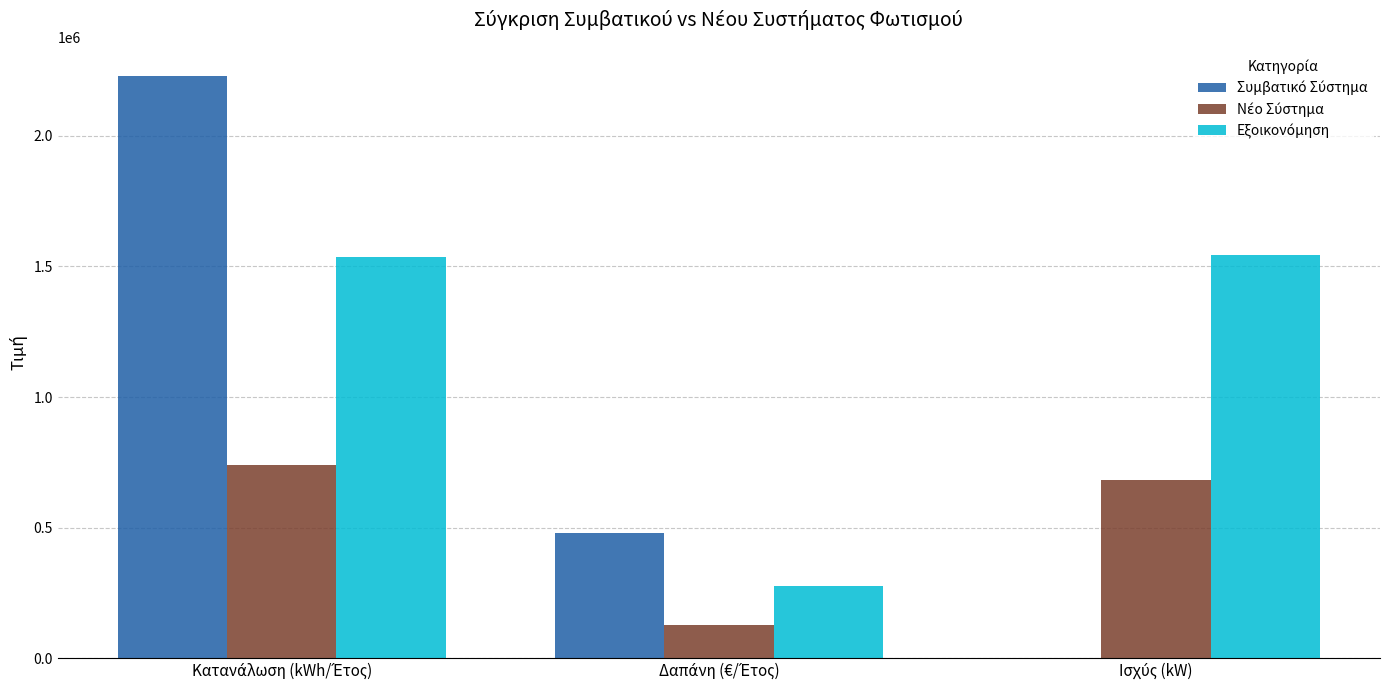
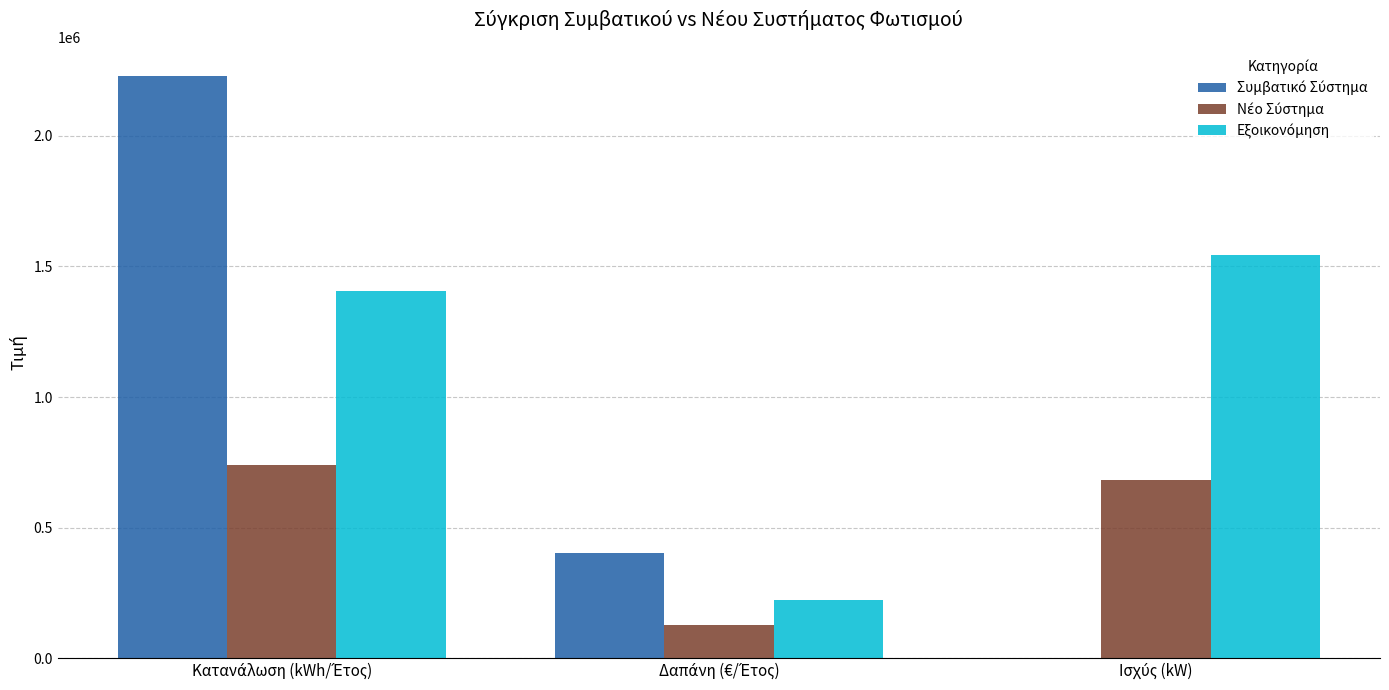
Εξοικονόμηση, Κατανάλωση (kWh/Έτος): 1530000 -> 1410000
Συμβατικό Σύστημα, Δαπάνη (€/Έτος): 480000 -> 400000
Εξοικονόμηση, Δαπάνη (€/Έτος): 280000 -> 220000
